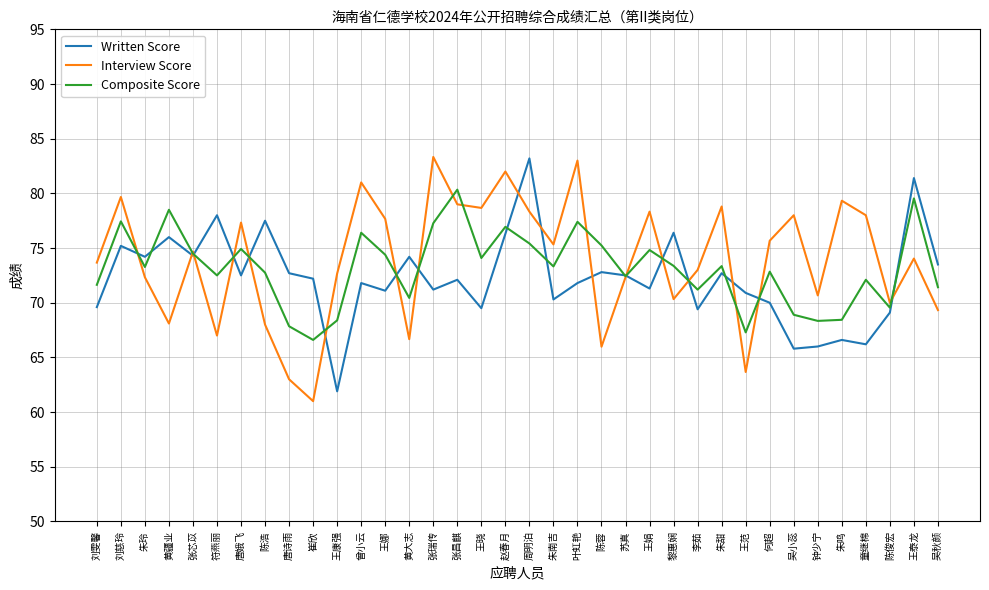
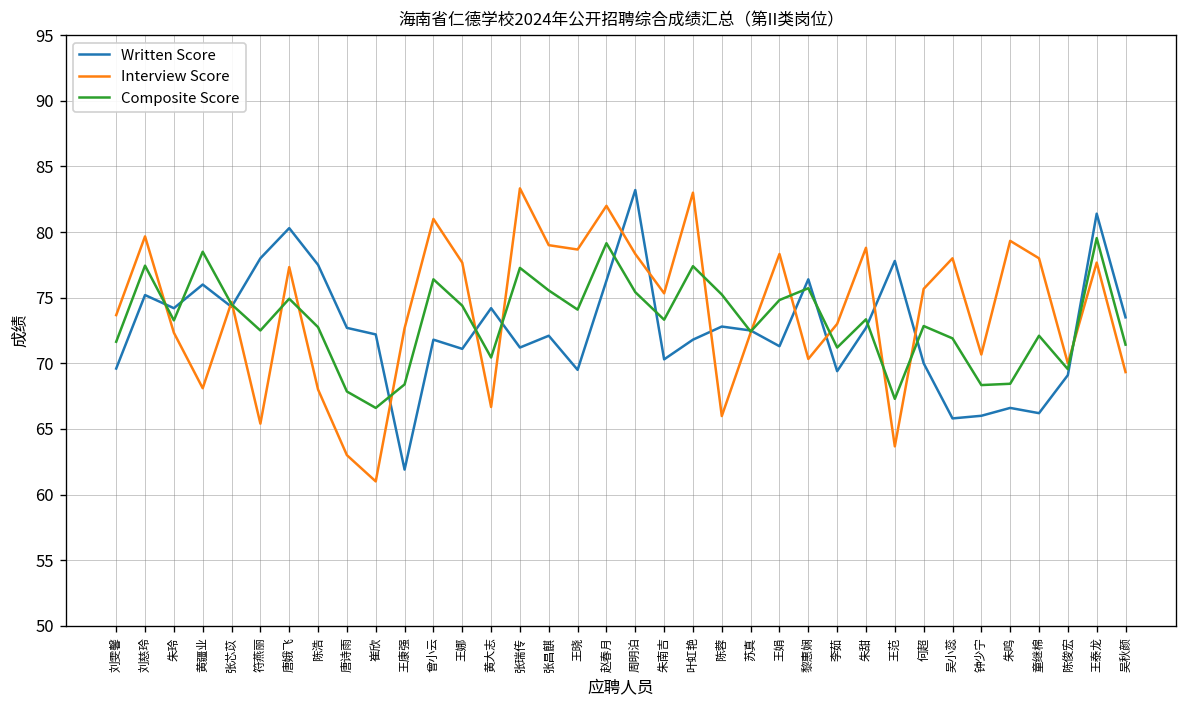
Interview Score, 符燕丽: 67.0 -> 65.4
Written Score, 唐娥飞: 72.5 -> 80.3
Composite Score, 张昌麒: 80.3 -> 75.6
Composite Score, 赵春月: 76.9 -> 79.2
Composite Score, 黎惠娴: 73.4 -> 75.7
Written Score, 王范: 70.9 -> 77.8
Composite Score, 吴小蕊: 68.9 -> 71.9
Interview Score, 王泰龙: 74.0 -> 77.7
